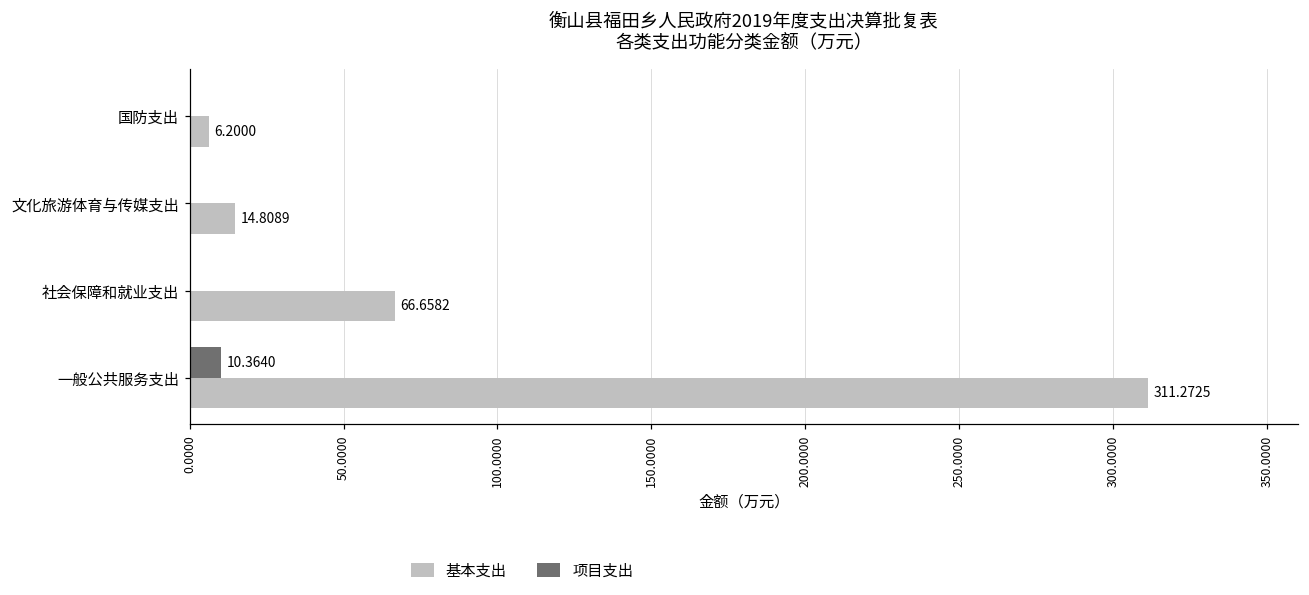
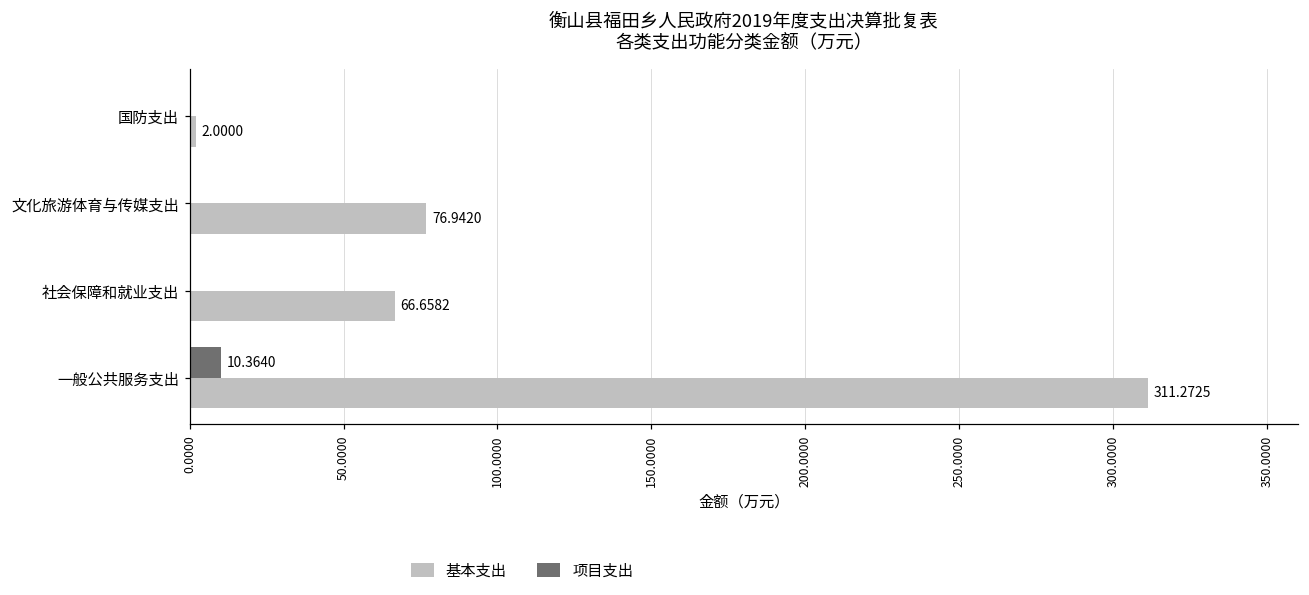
基本支出, 国防支出: 6.2000 -> 2.0000
基本支出, 文化旅游体育与传媒支出: 14.8089 -> 76.9420
